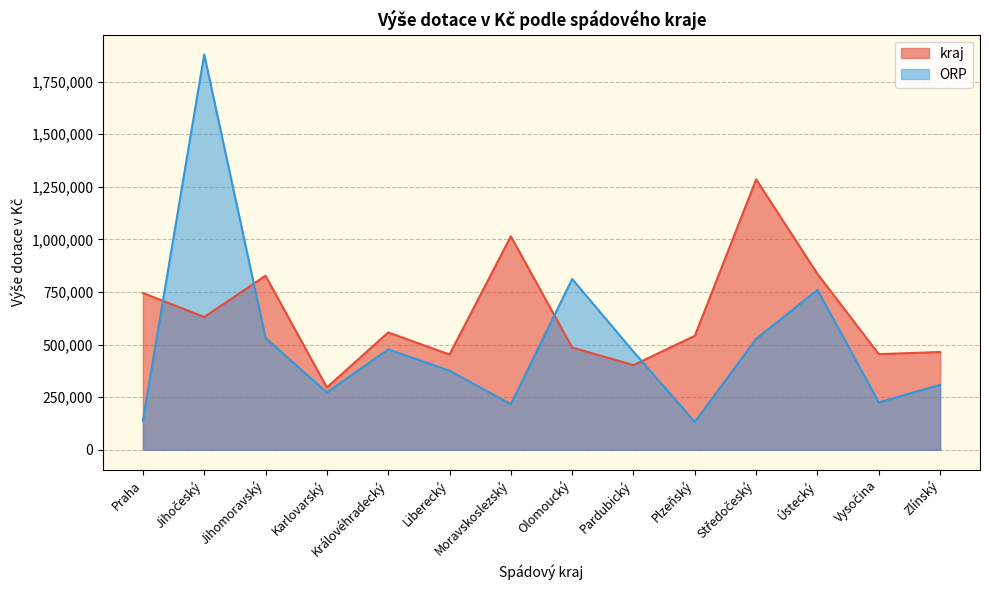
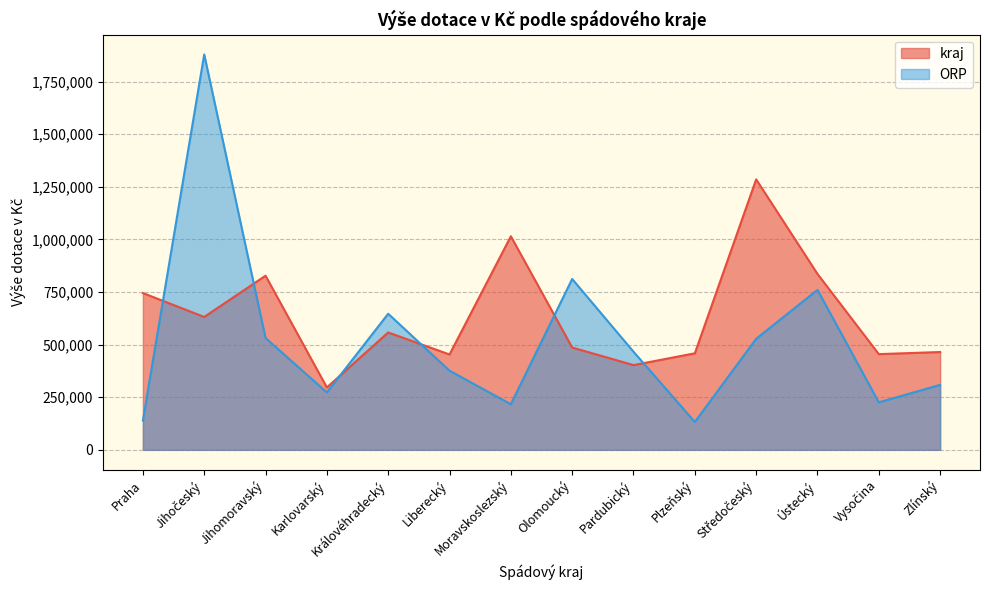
ORP, Královéhradecký: 480,000 -> 650,000
kraj, Plzeňský: 540,000 -> 460,000
